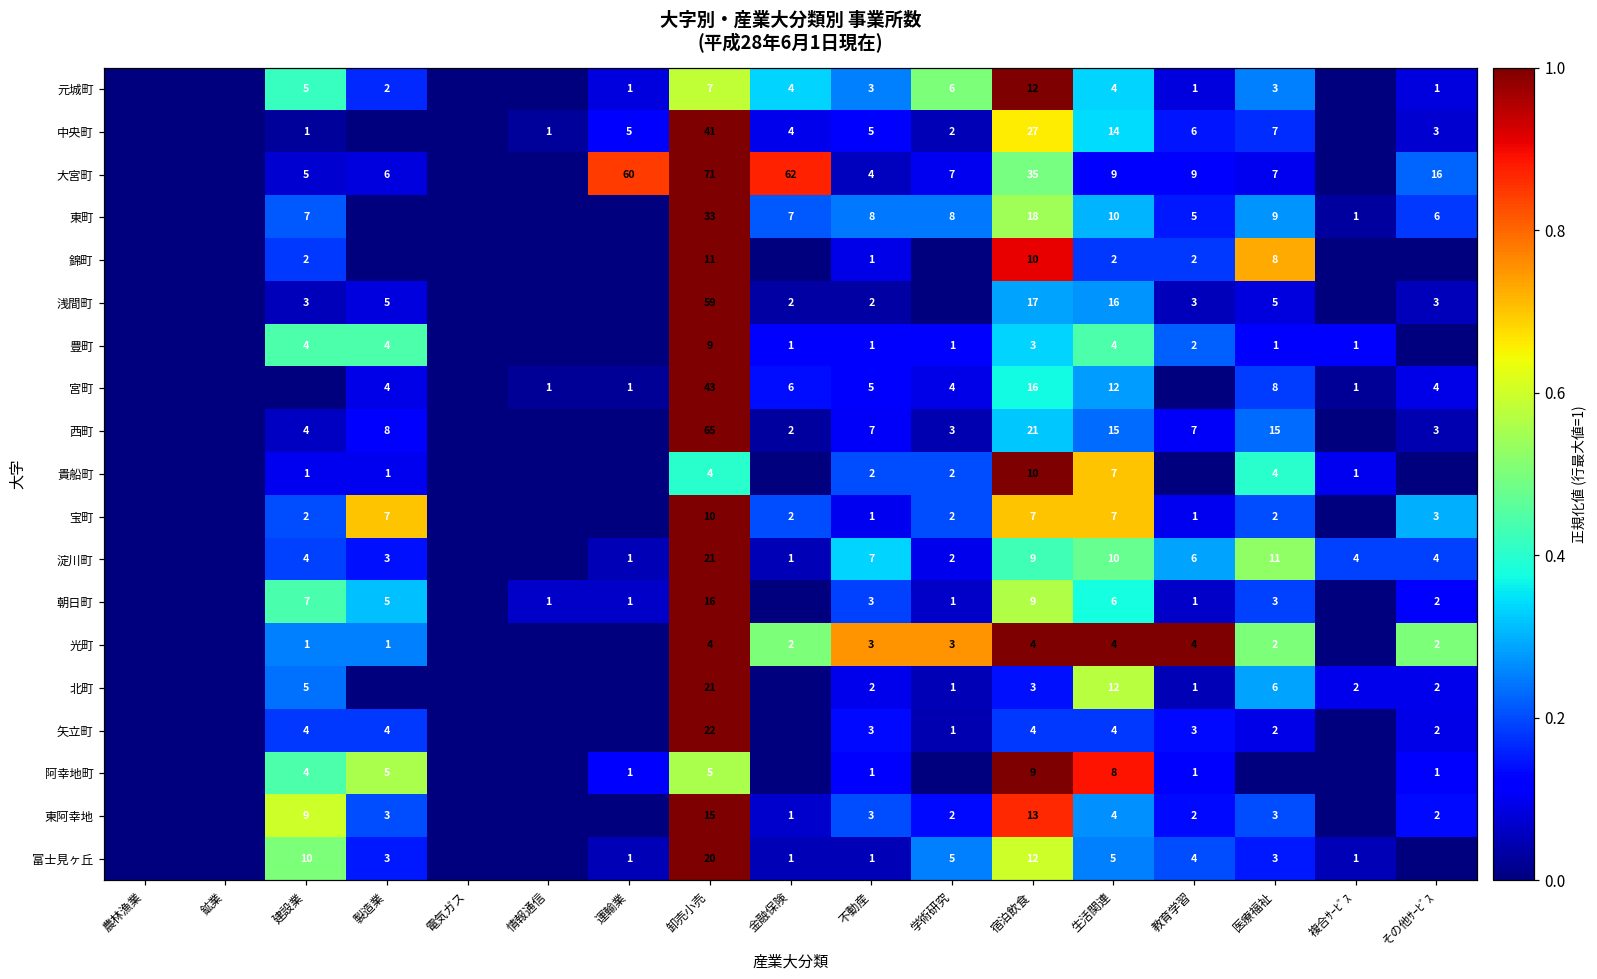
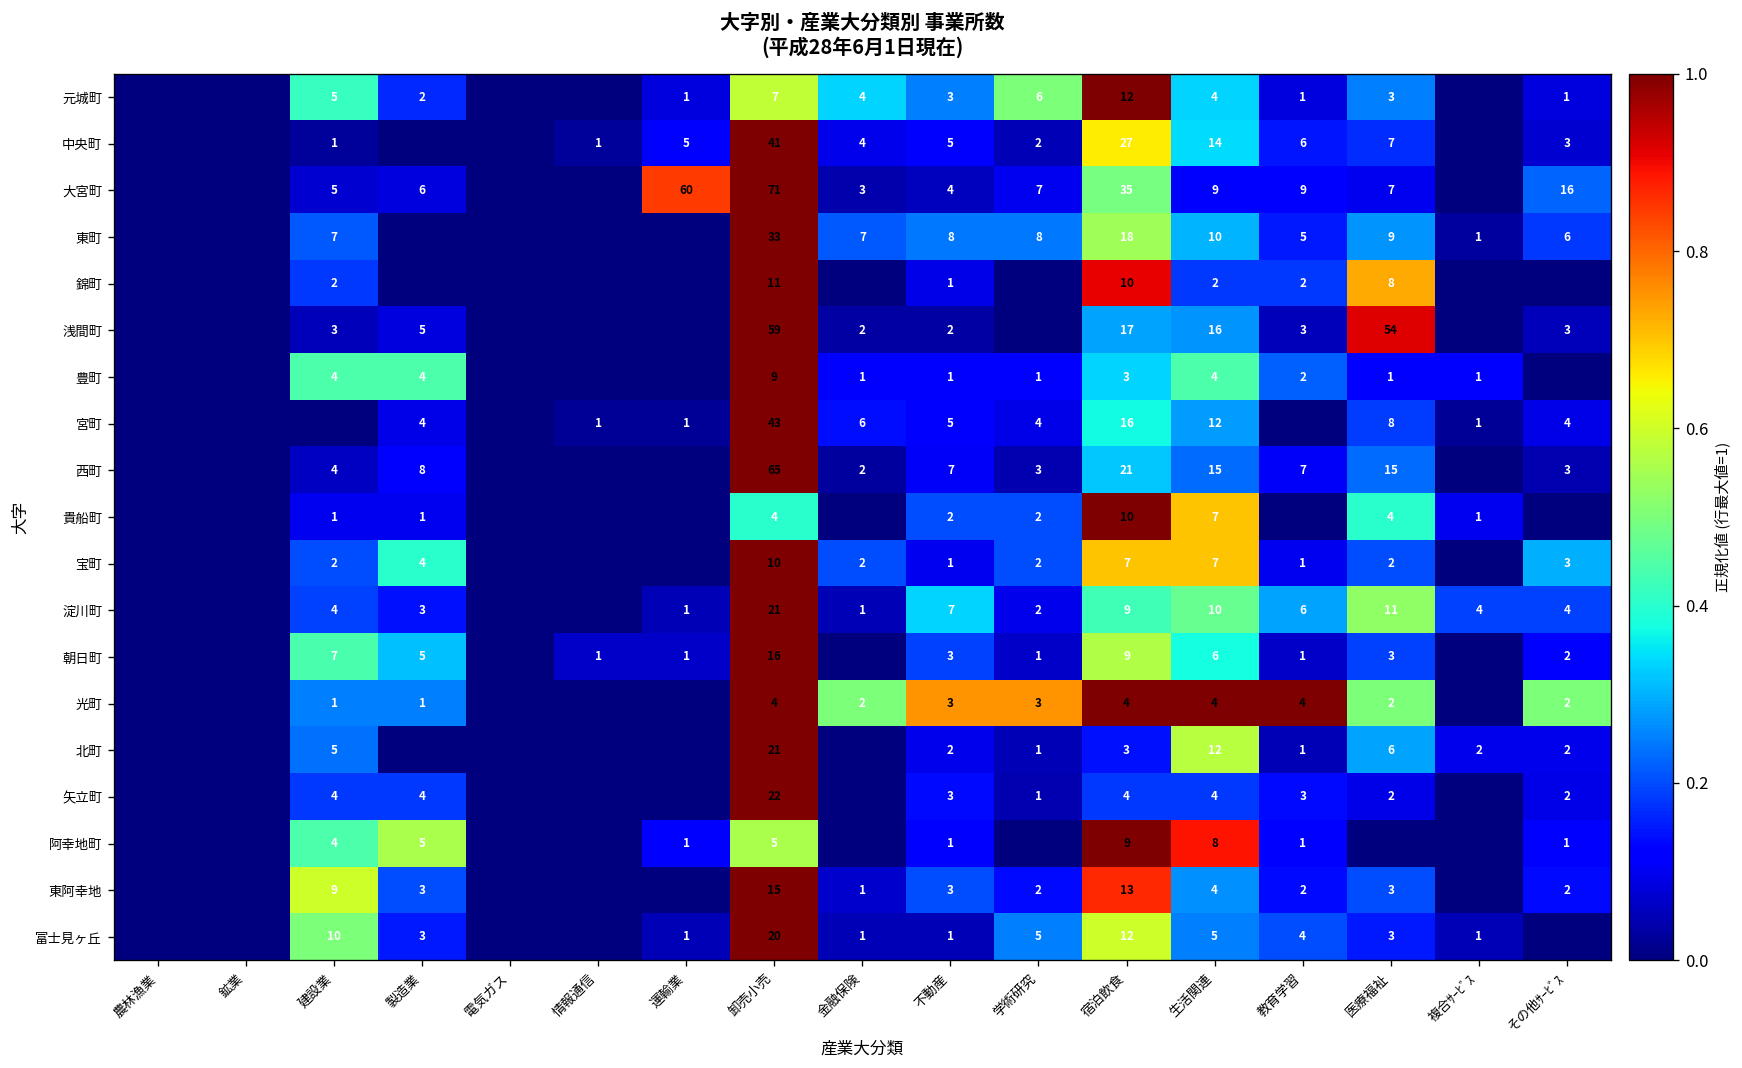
大宮町, 金融保険: 62 -> 3
浅間町, 医療福祉: 5 -> 54
宝町, 製造業: 7 -> 4
